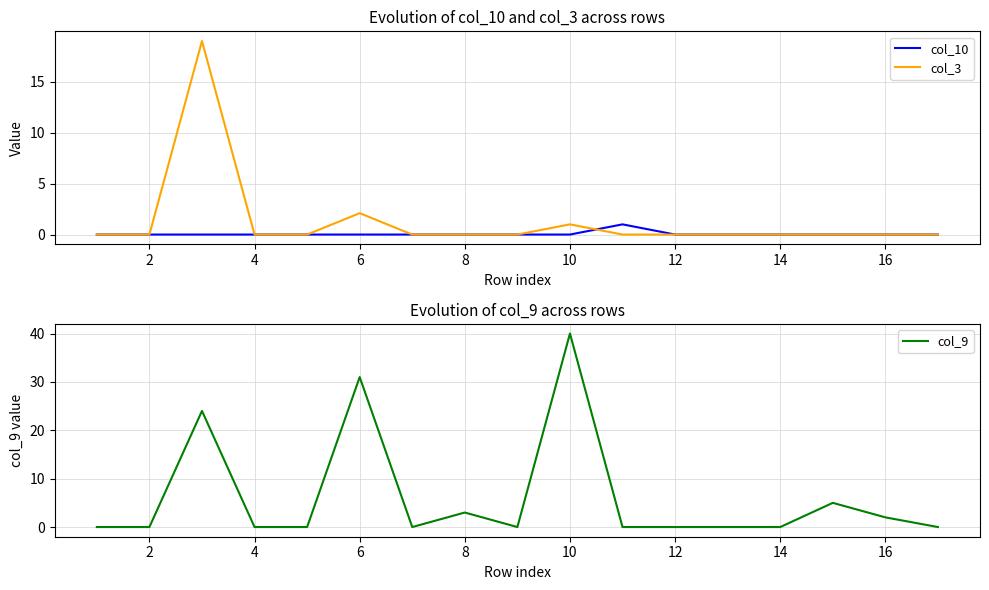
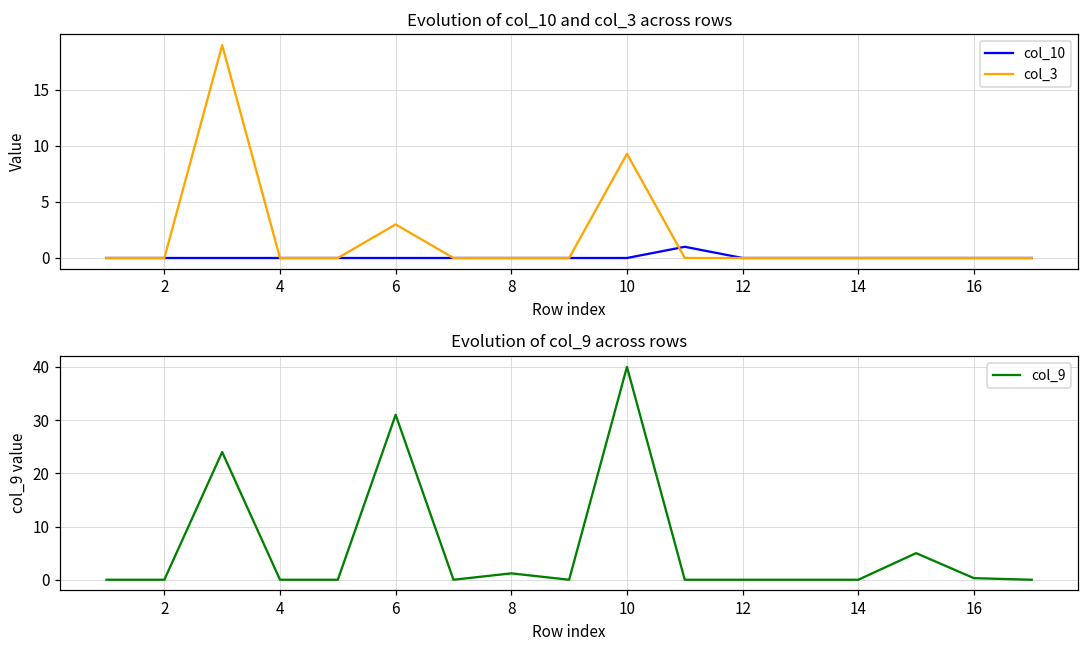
Evolution of col_10 and col_3 across rows, col_3, 6: 2.1 -> 3.0
Evolution of col_10 and col_3 across rows, col_3, 10: 1.0 -> 9.3
Evolution of col_9 across rows, 8: 3 -> 1
Evolution of col_9 across rows, 16: 2 -> 0
